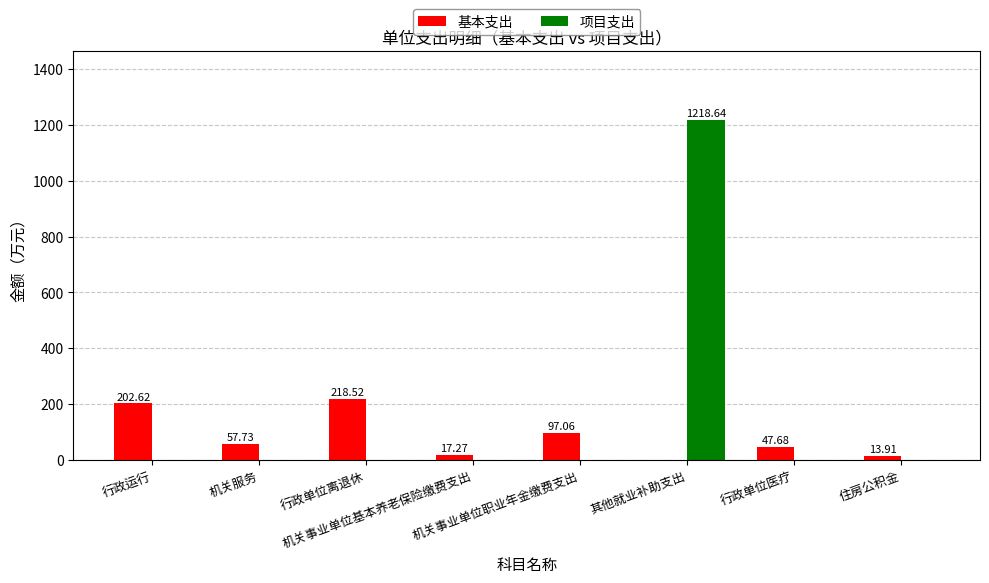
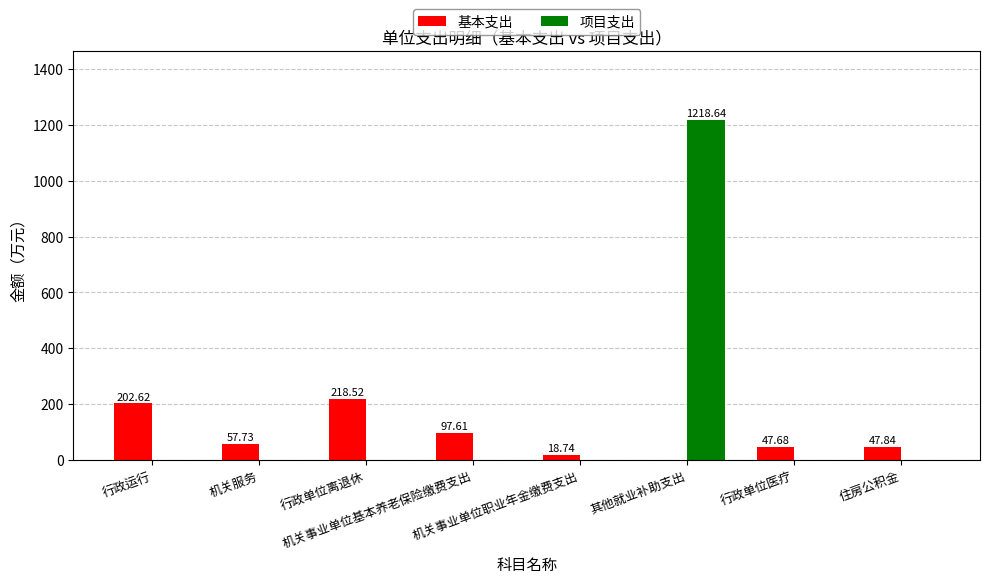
基本支出, 机关事业单位基本养老保险缴费支出: 17.27 -> 97.61
基本支出, 机关事业单位职业年金缴费支出: 97.06 -> 18.74
基本支出, 住房公积金: 13.91 -> 47.84
